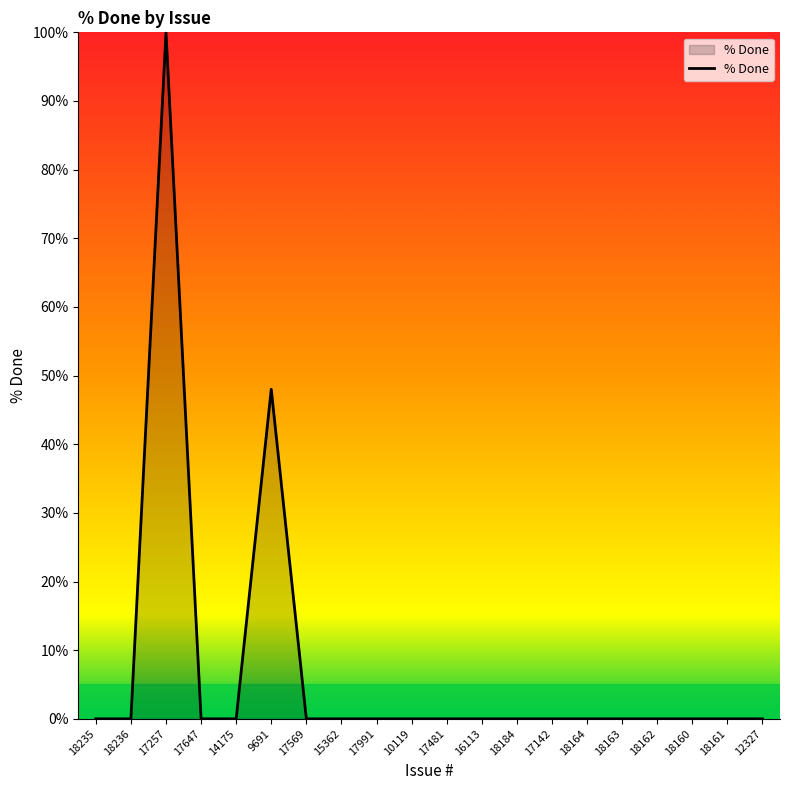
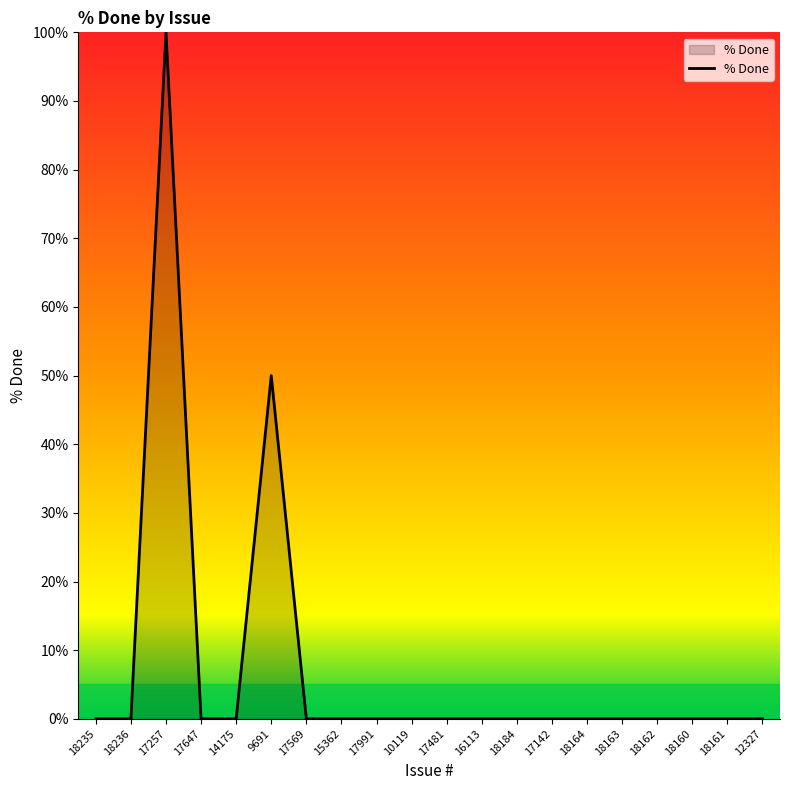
9691: 48% -> 50%
